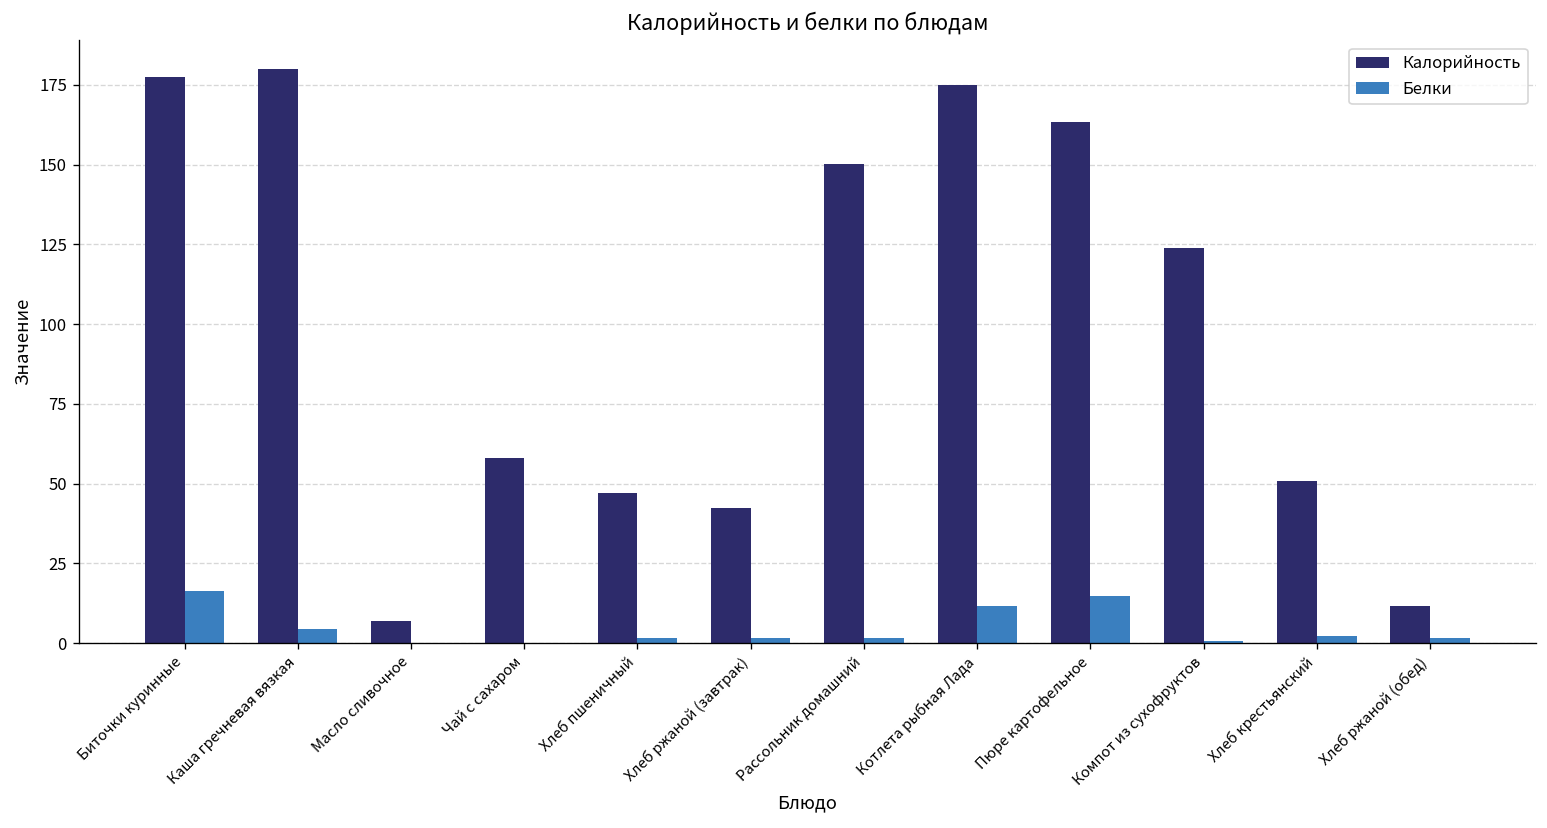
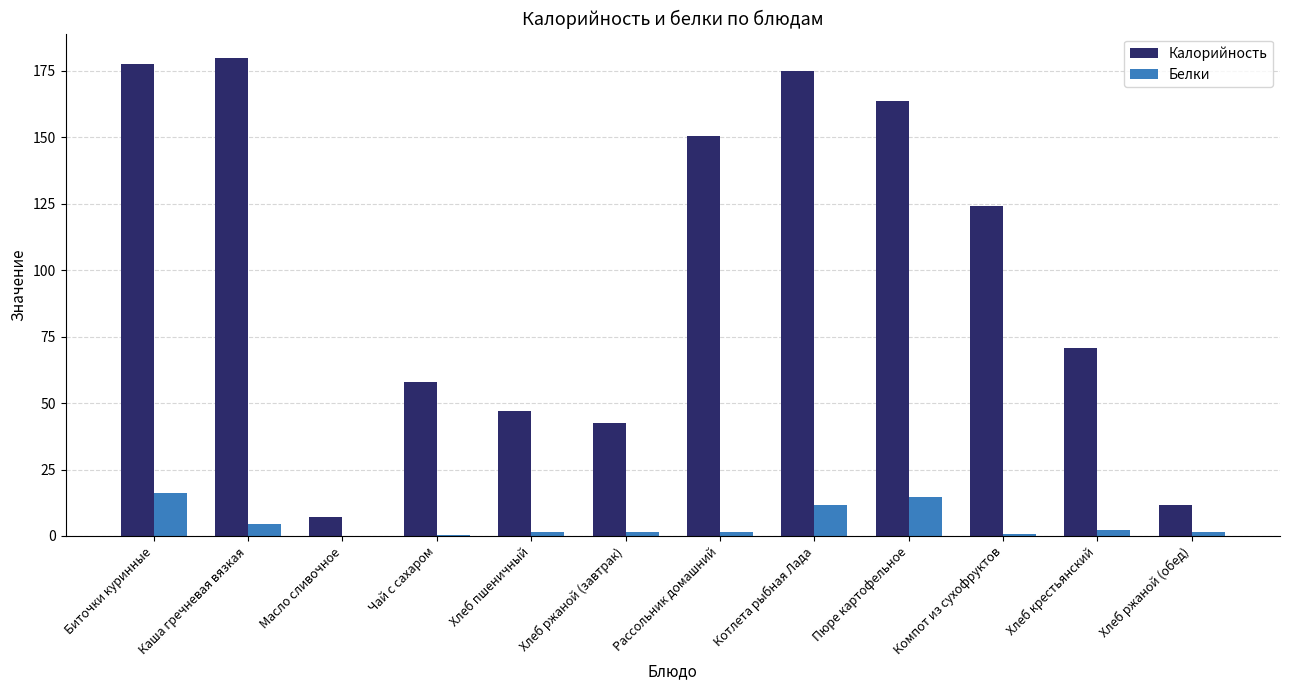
Калорийность, Хлеб крестьянский: 51 -> 71
